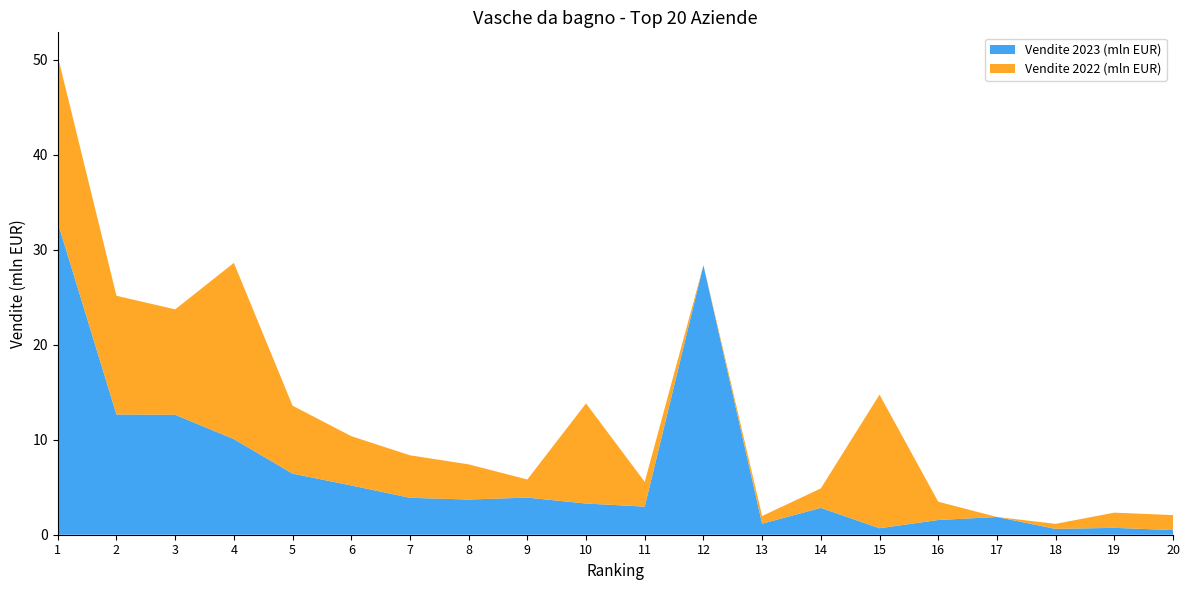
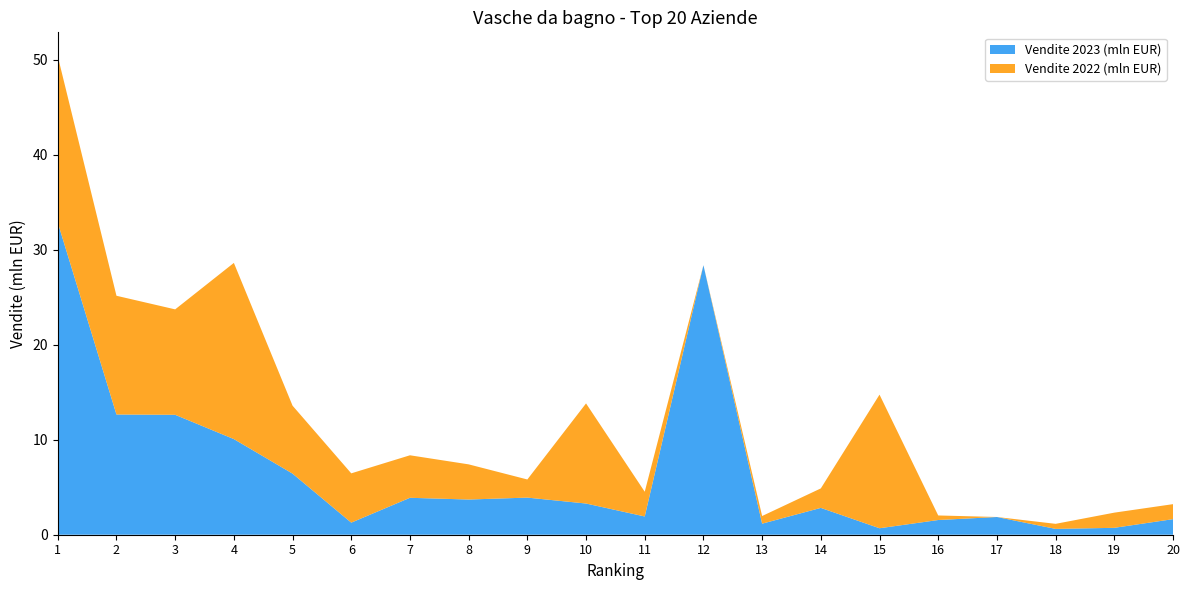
Vendite 2023 (mln EUR), 6: 5 -> 1
Vendite 2023 (mln EUR), 11: 3 -> 2
Vendite 2022 (mln EUR), 16: 2 -> 0
Vendite 2023 (mln EUR), 20: 0 -> 2
